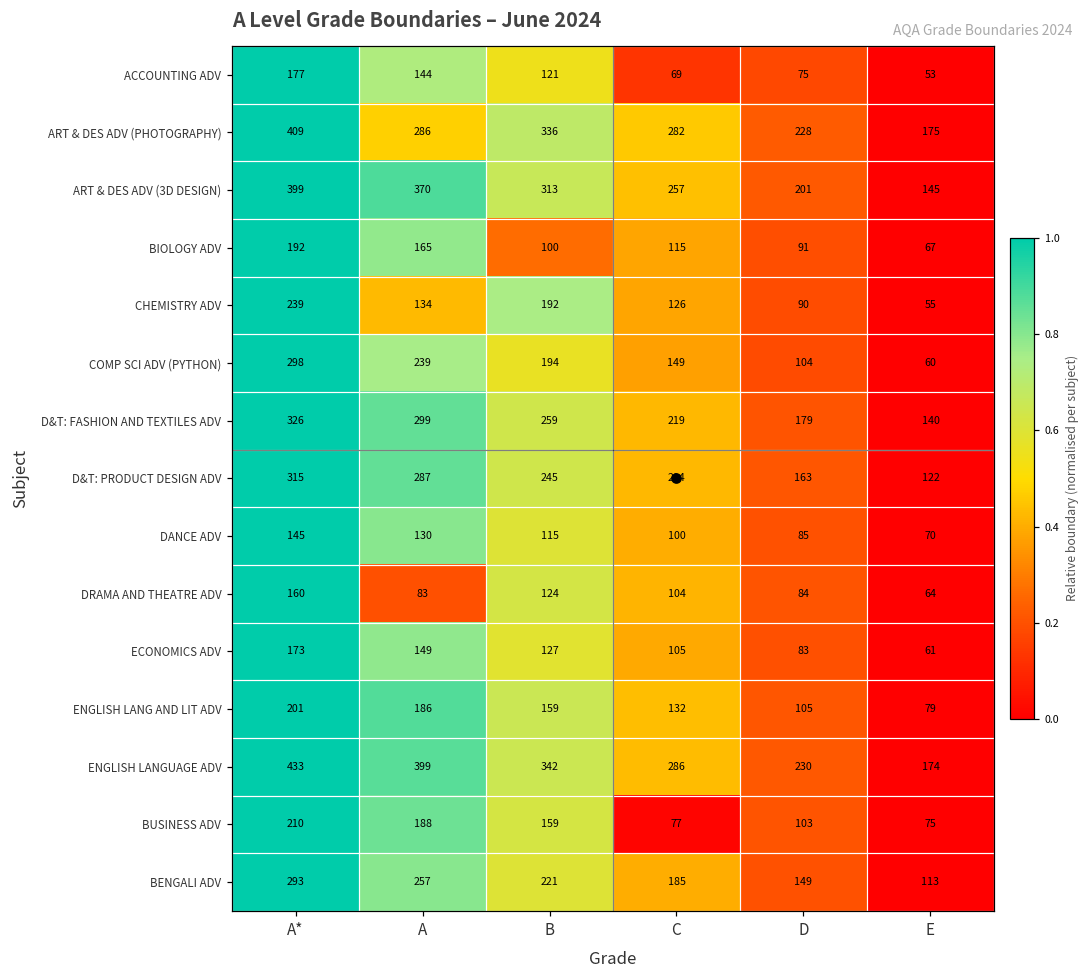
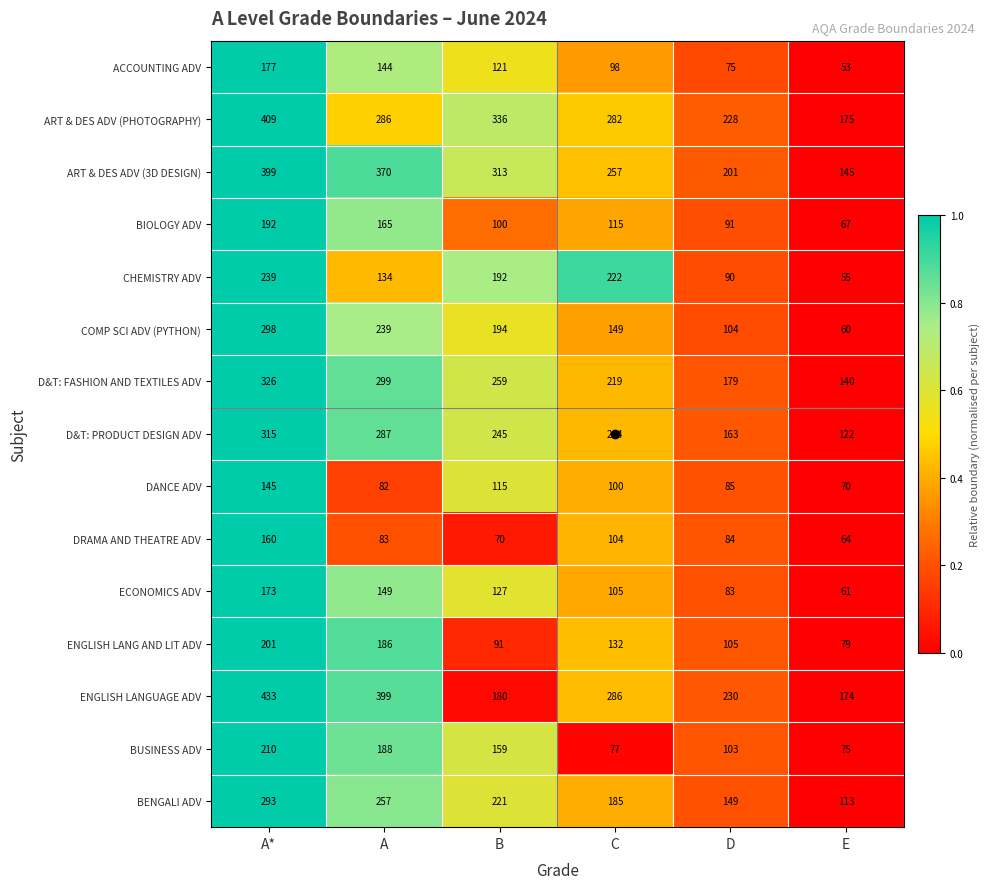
ACCOUNTING ADV, C: 69 -> 98
CHEMISTRY ADV, C: 126 -> 222
DANCE ADV, A: 130 -> 82
DRAMA AND THEATRE ADV, B: 124 -> 70
ENGLISH LANG AND LIT ADV, B: 159 -> 91
ENGLISH LANGUAGE ADV, B: 342 -> 180
